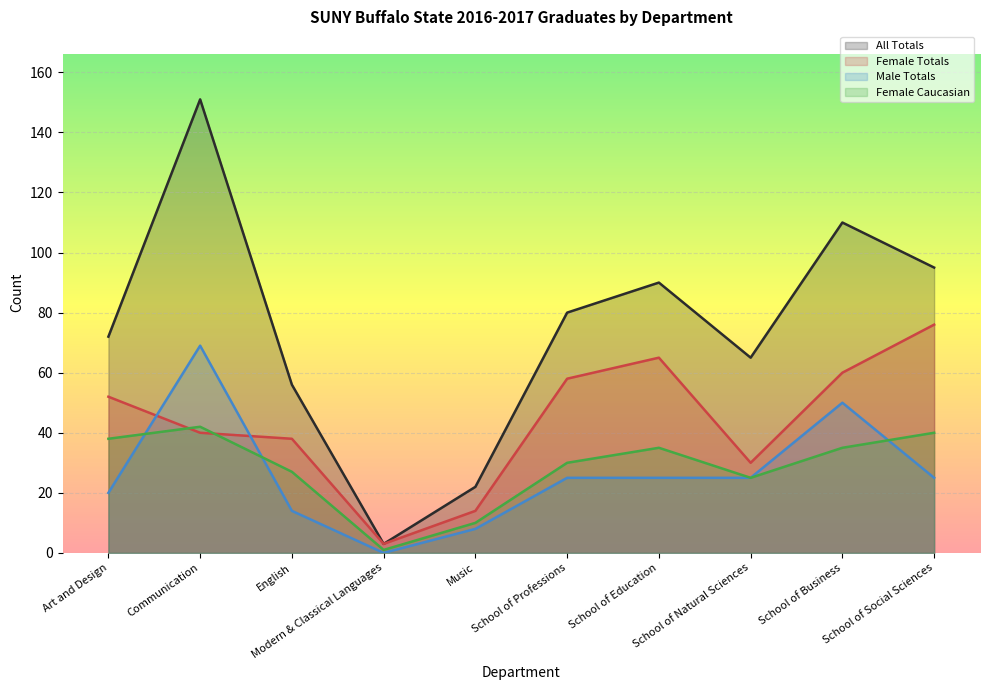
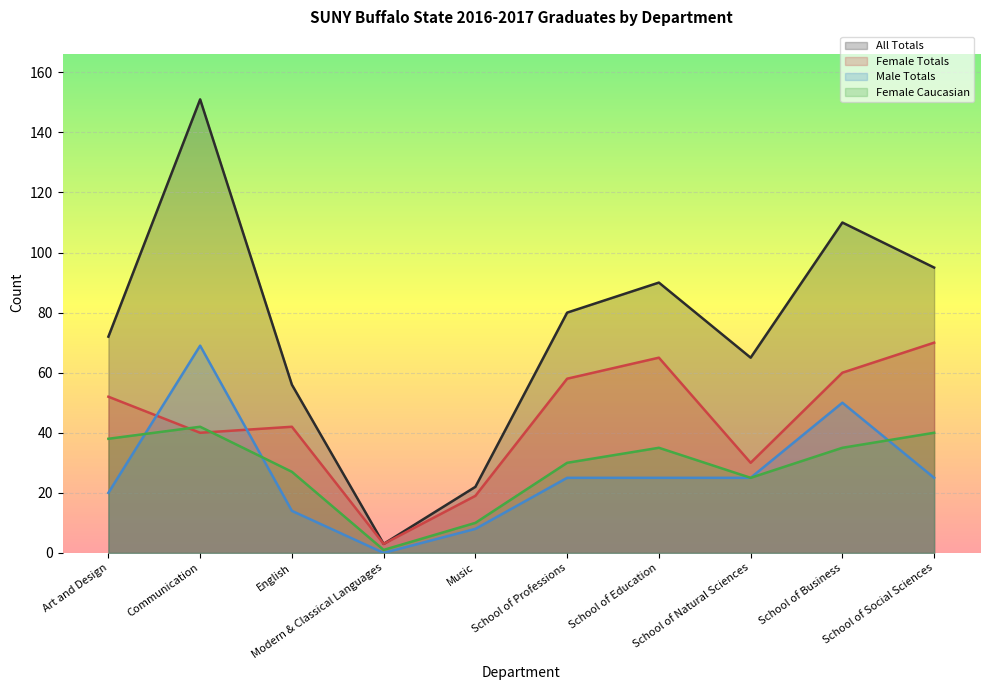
Female Totals, English: 38 -> 42
Female Totals, Music: 14 -> 19
Female Totals, School of Social Sciences: 76 -> 70
